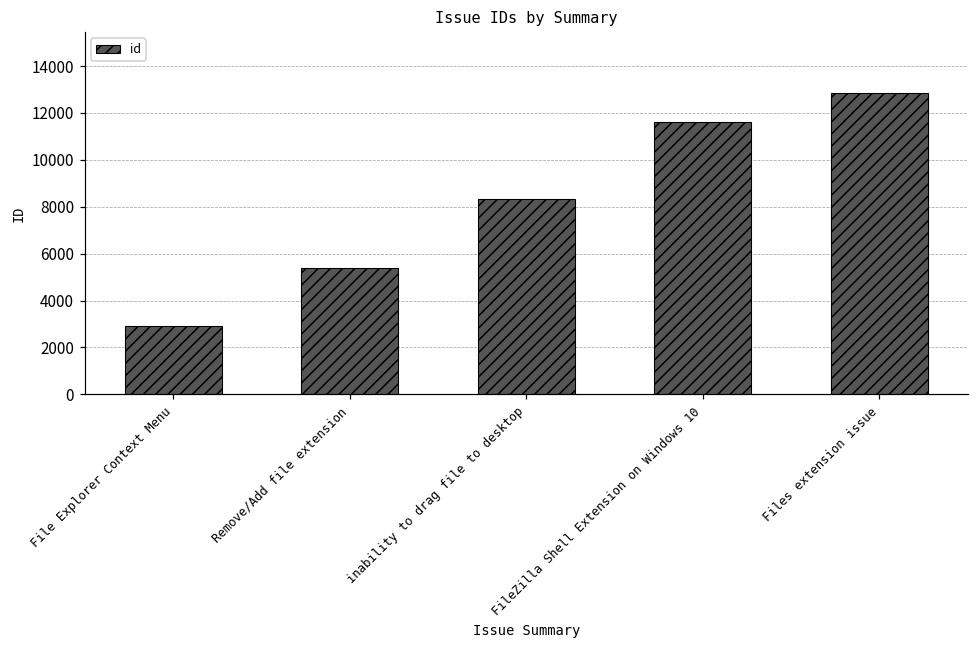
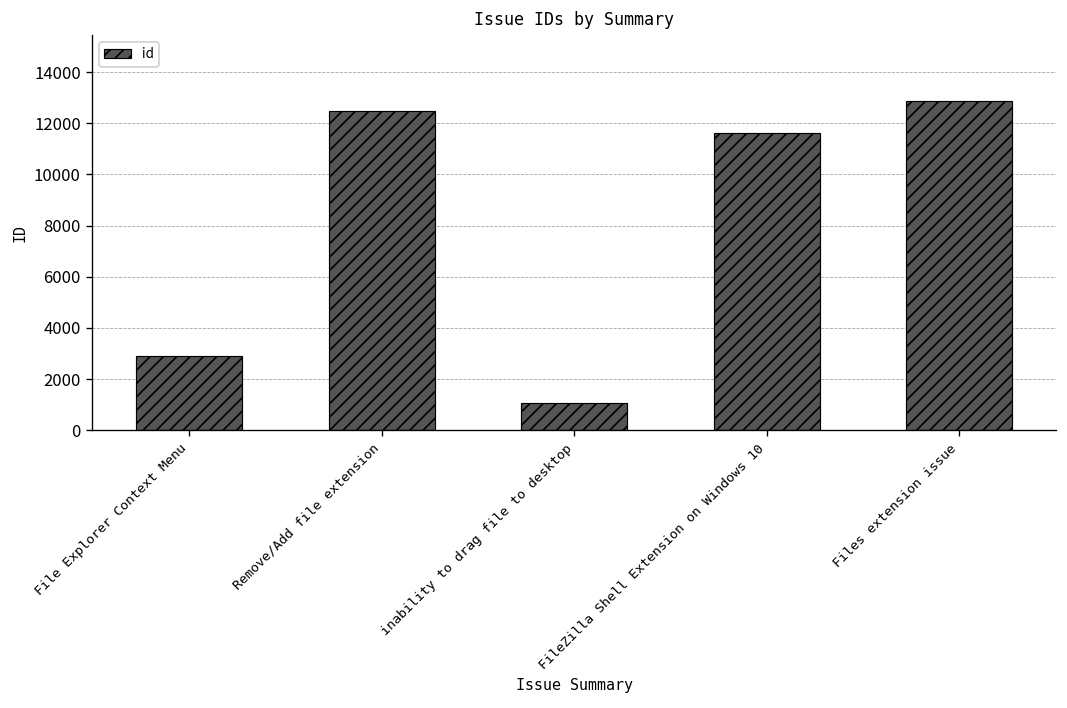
Remove/Add file extension: 5400 -> 12500
inability to drag file to desktop: 8300 -> 1100
